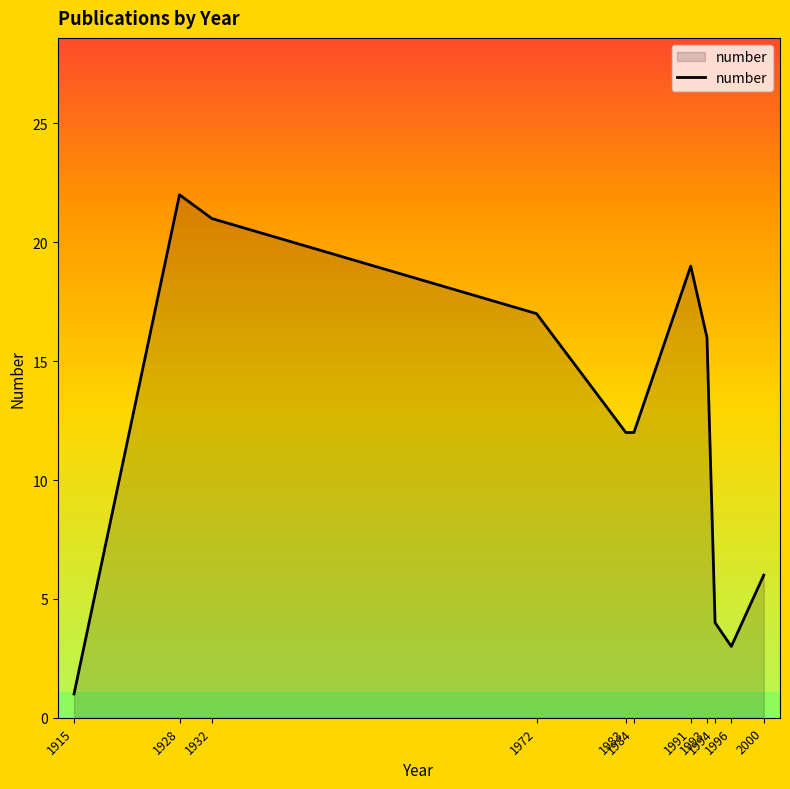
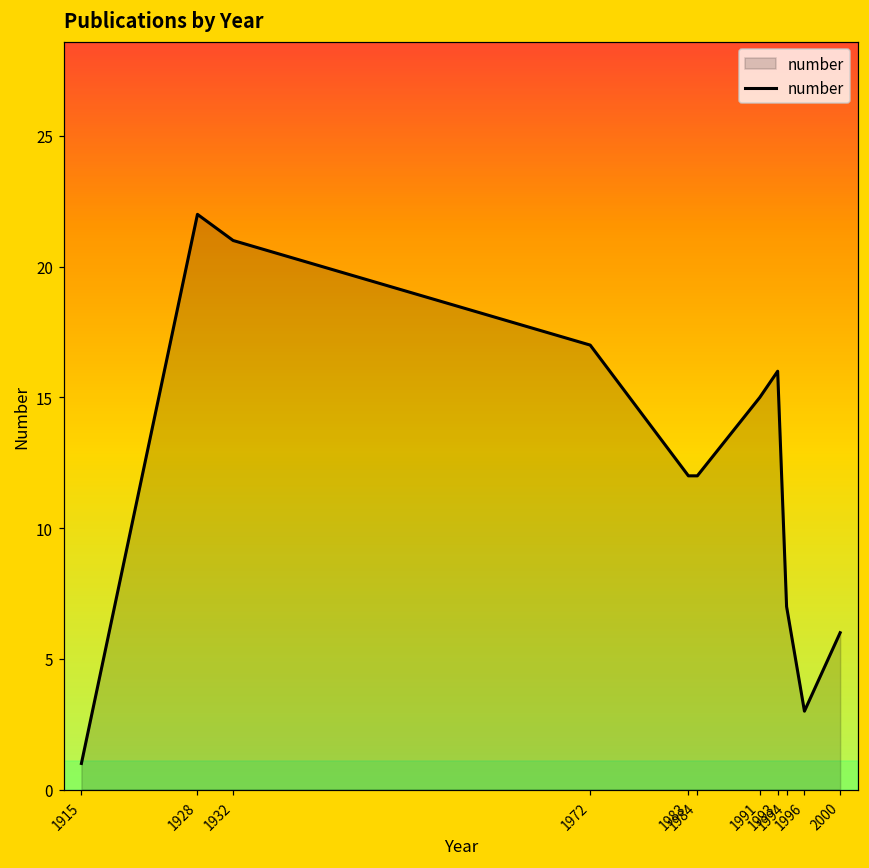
1991: 19 -> 15
1994: 4 -> 7
